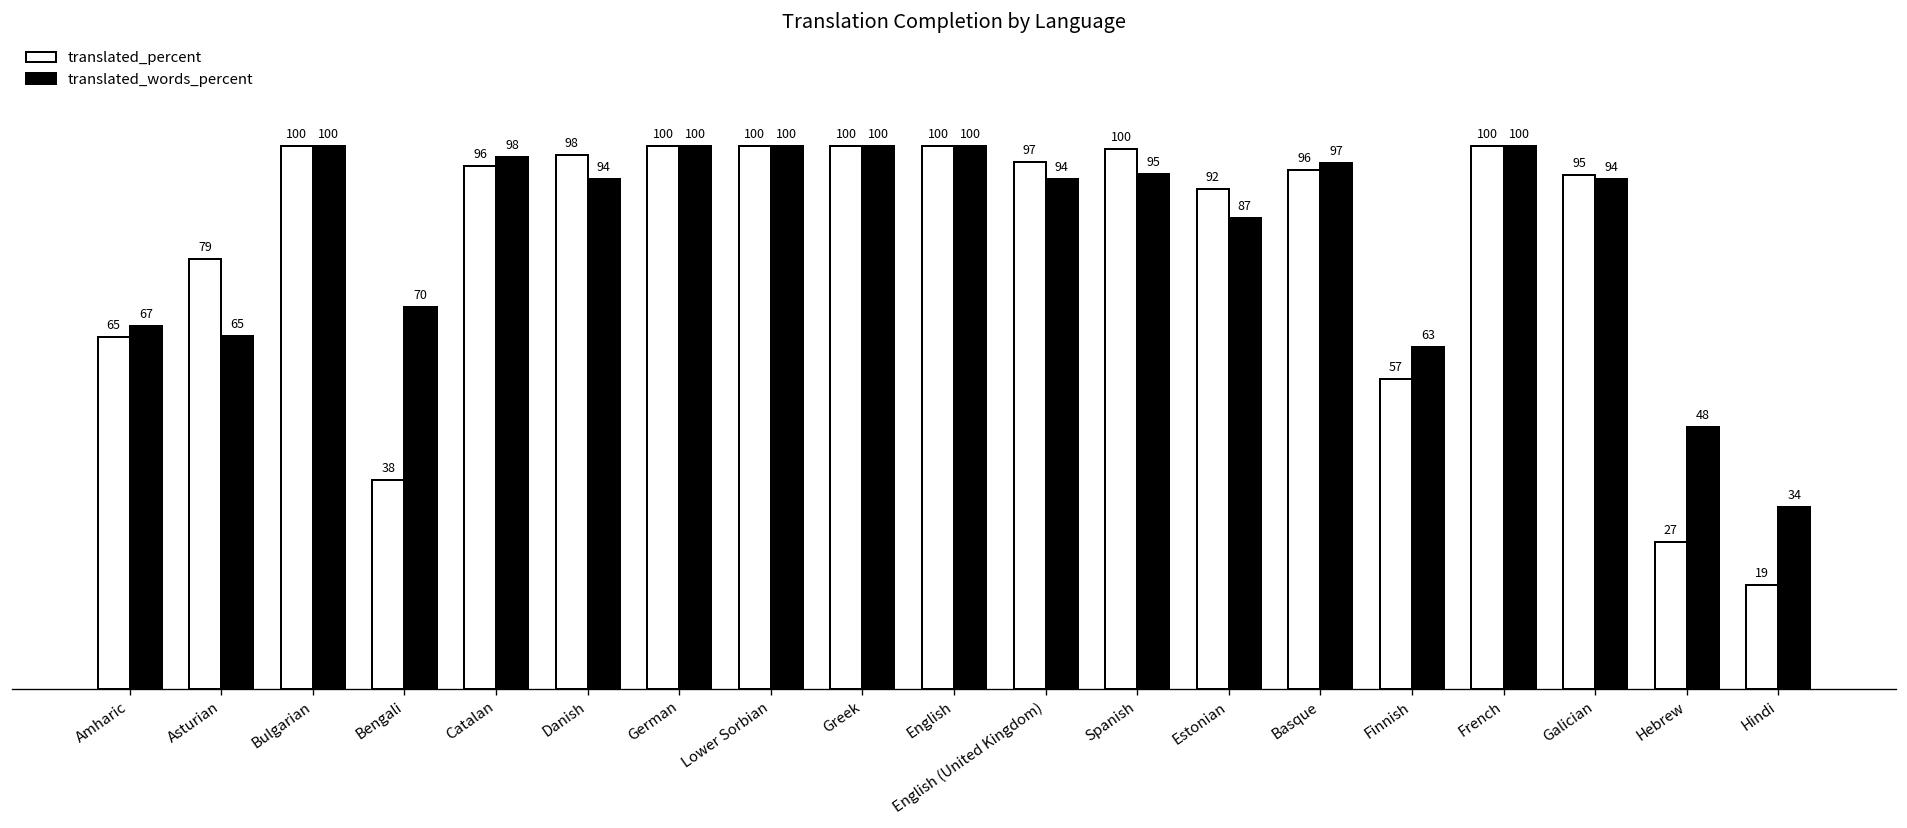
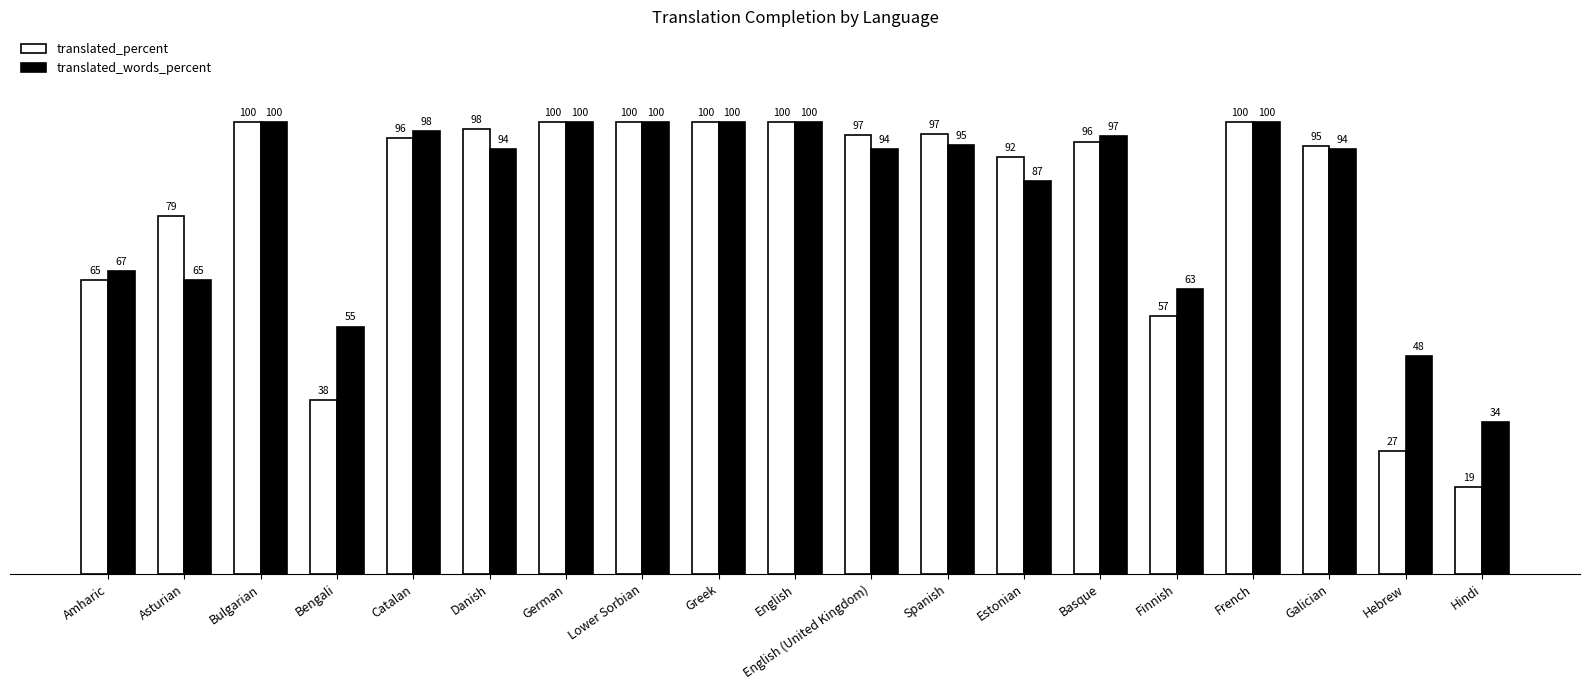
translated_words_percent, Bengali: 70 -> 55
translated_percent, Spanish: 100 -> 97
